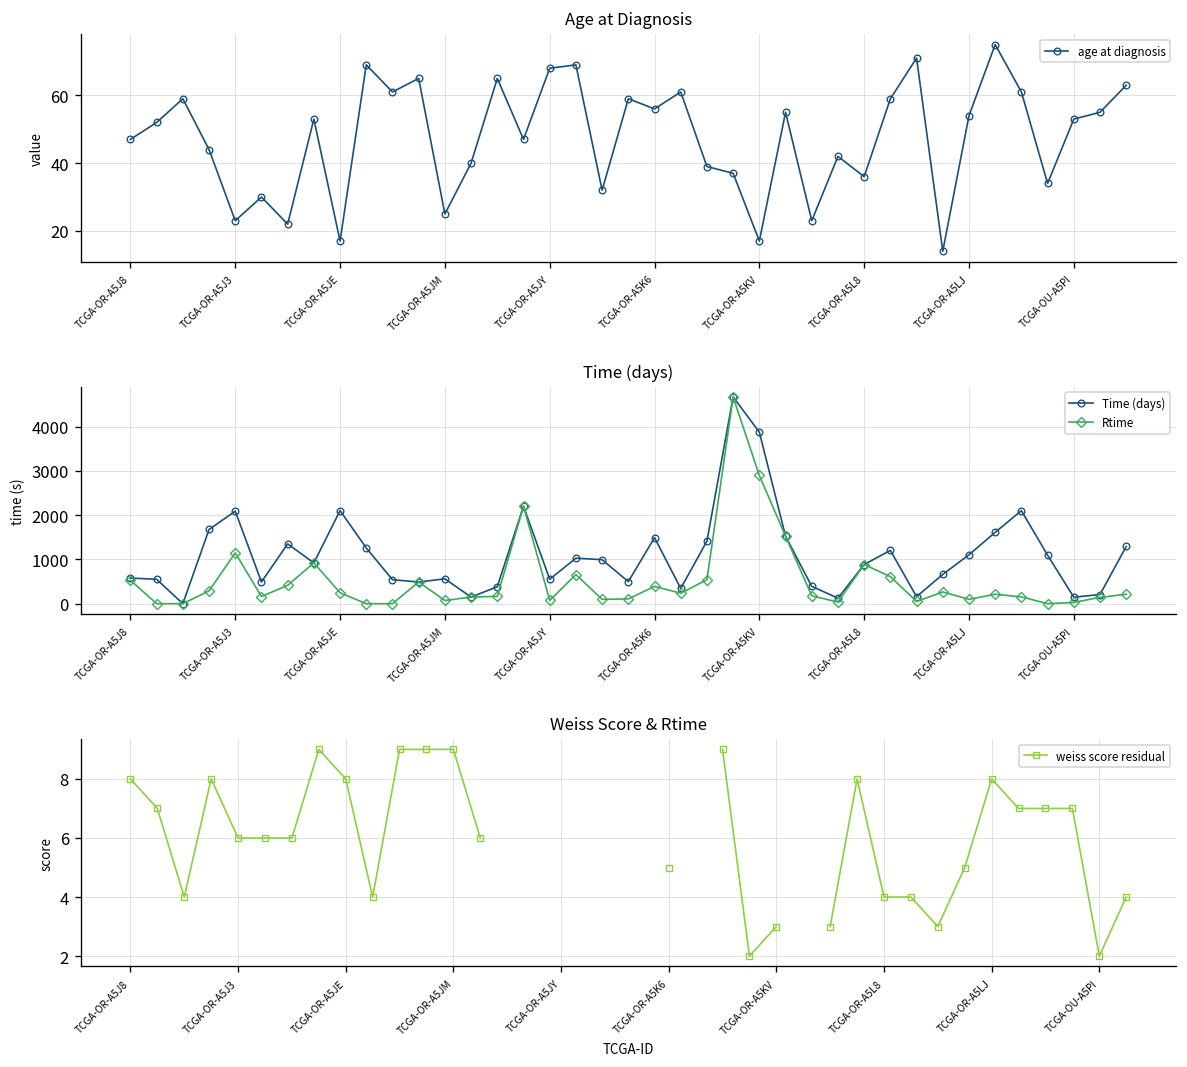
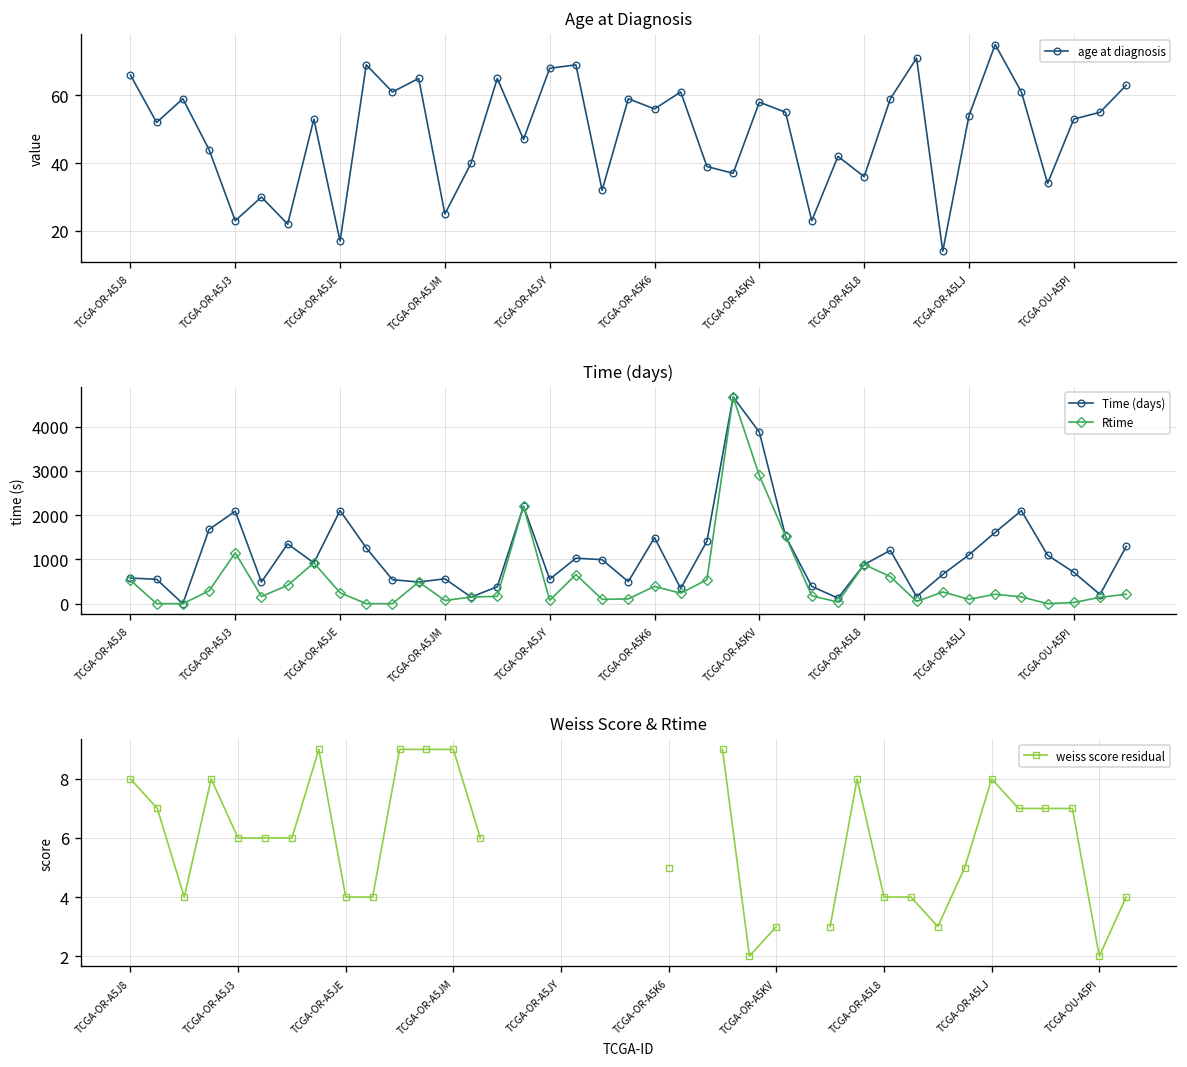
Age at Diagnosis, TCGA-OR-A5J8: 47 -> 66
Age at Diagnosis, TCGA-OR-A5KV: 17 -> 58
Time (days), Time (days), TCGA-OU-A5PI: 100 -> 700
Weiss Score & Rtime, TCGA-OR-A5JE: 8 -> 4
